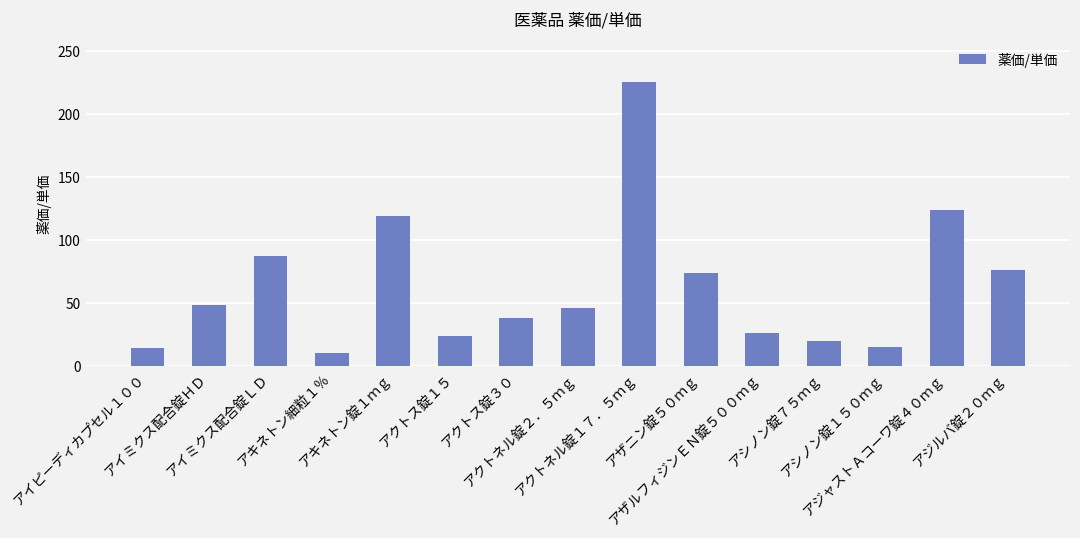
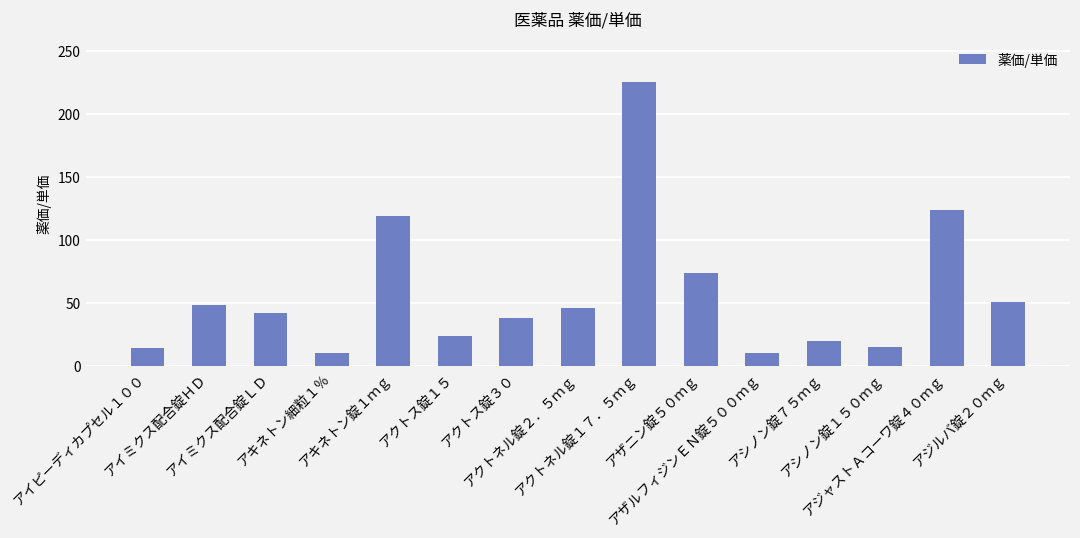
アイミクス配合錠ＬＤ: 87 -> 42
アザルフィジンＥＮ錠５００ｍｇ: 26 -> 10
アジルバ錠２０ｍｇ: 76 -> 51
